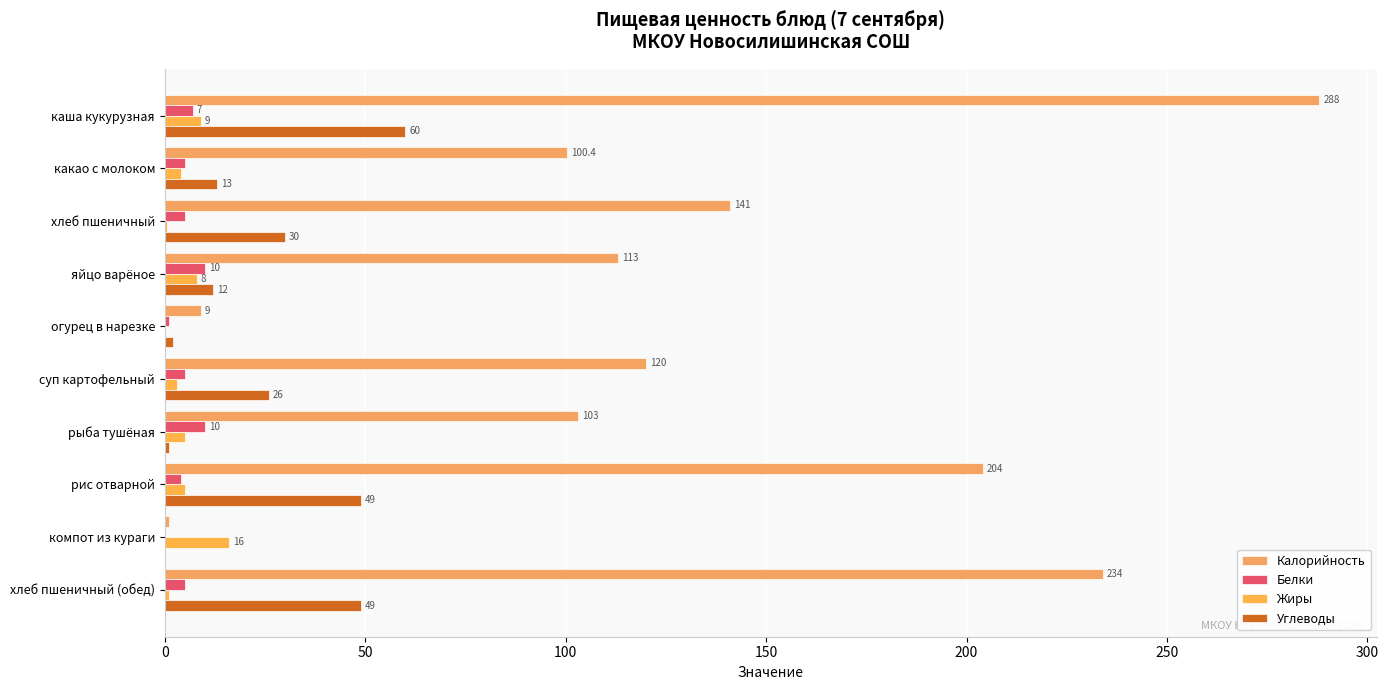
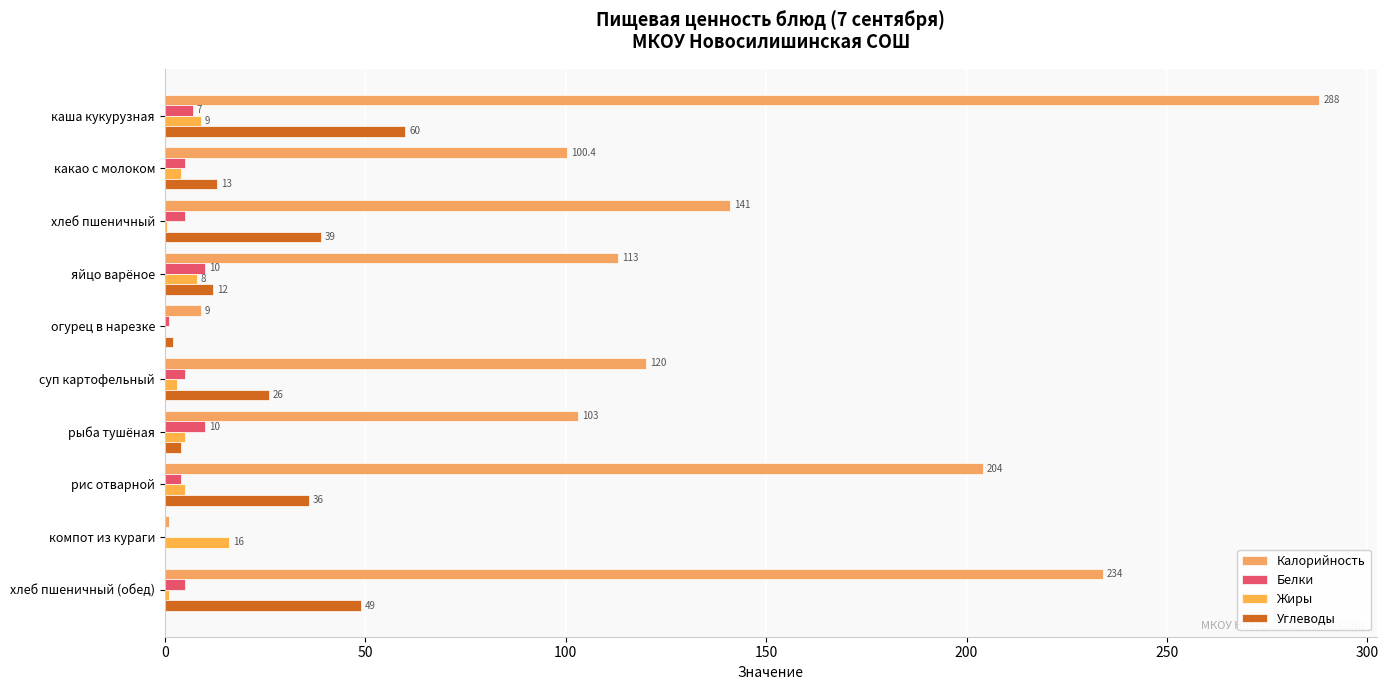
Углеводы, хлеб пшеничный: 30 -> 39
Углеводы, рыба тушёная: 1 -> 4
Углеводы, рис отварной: 49 -> 36
